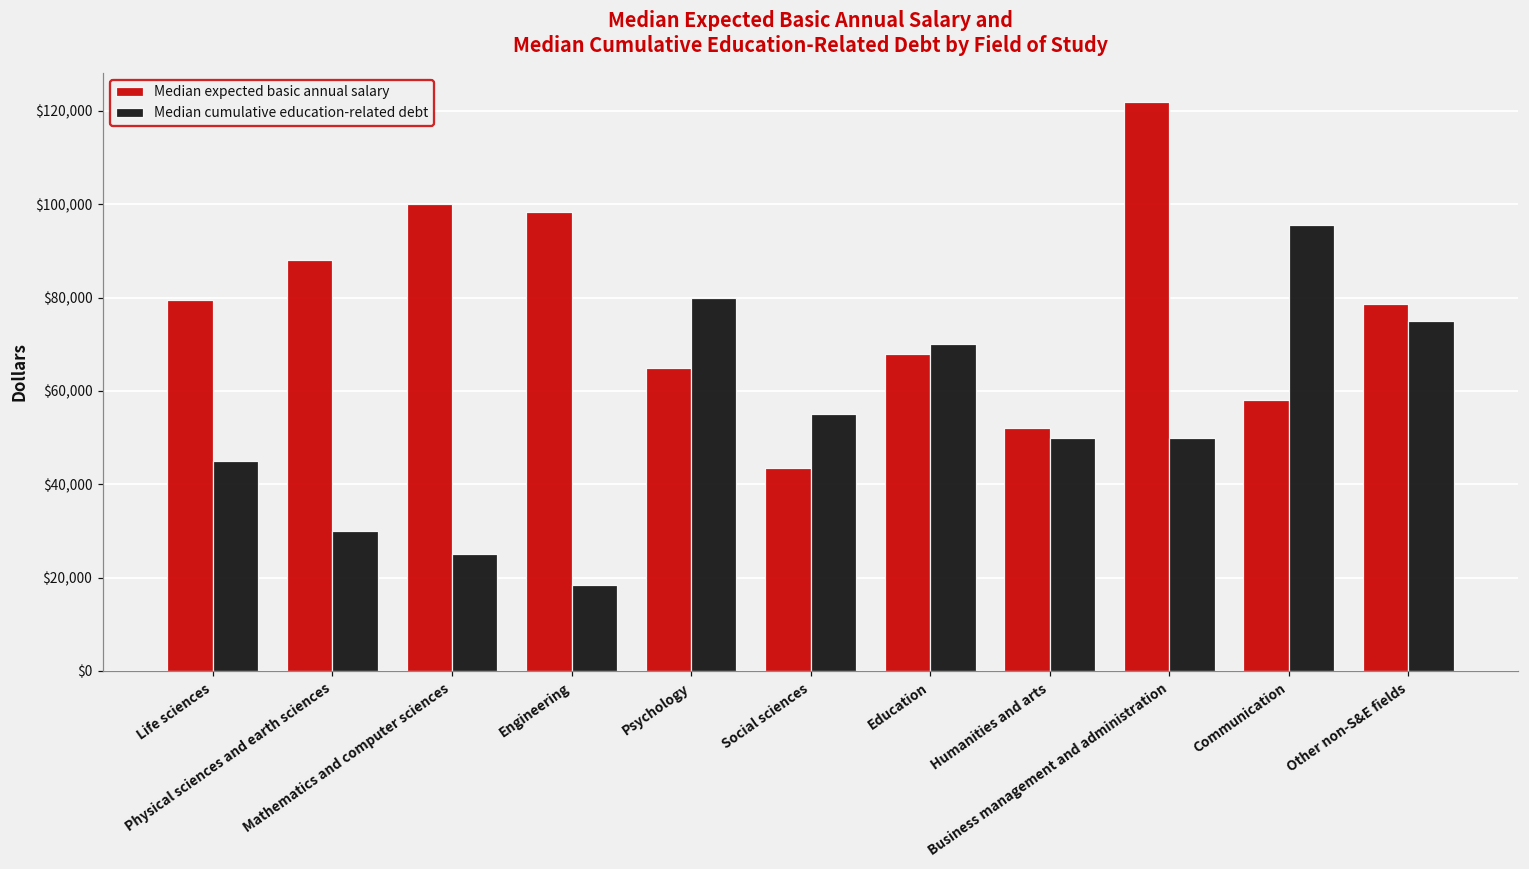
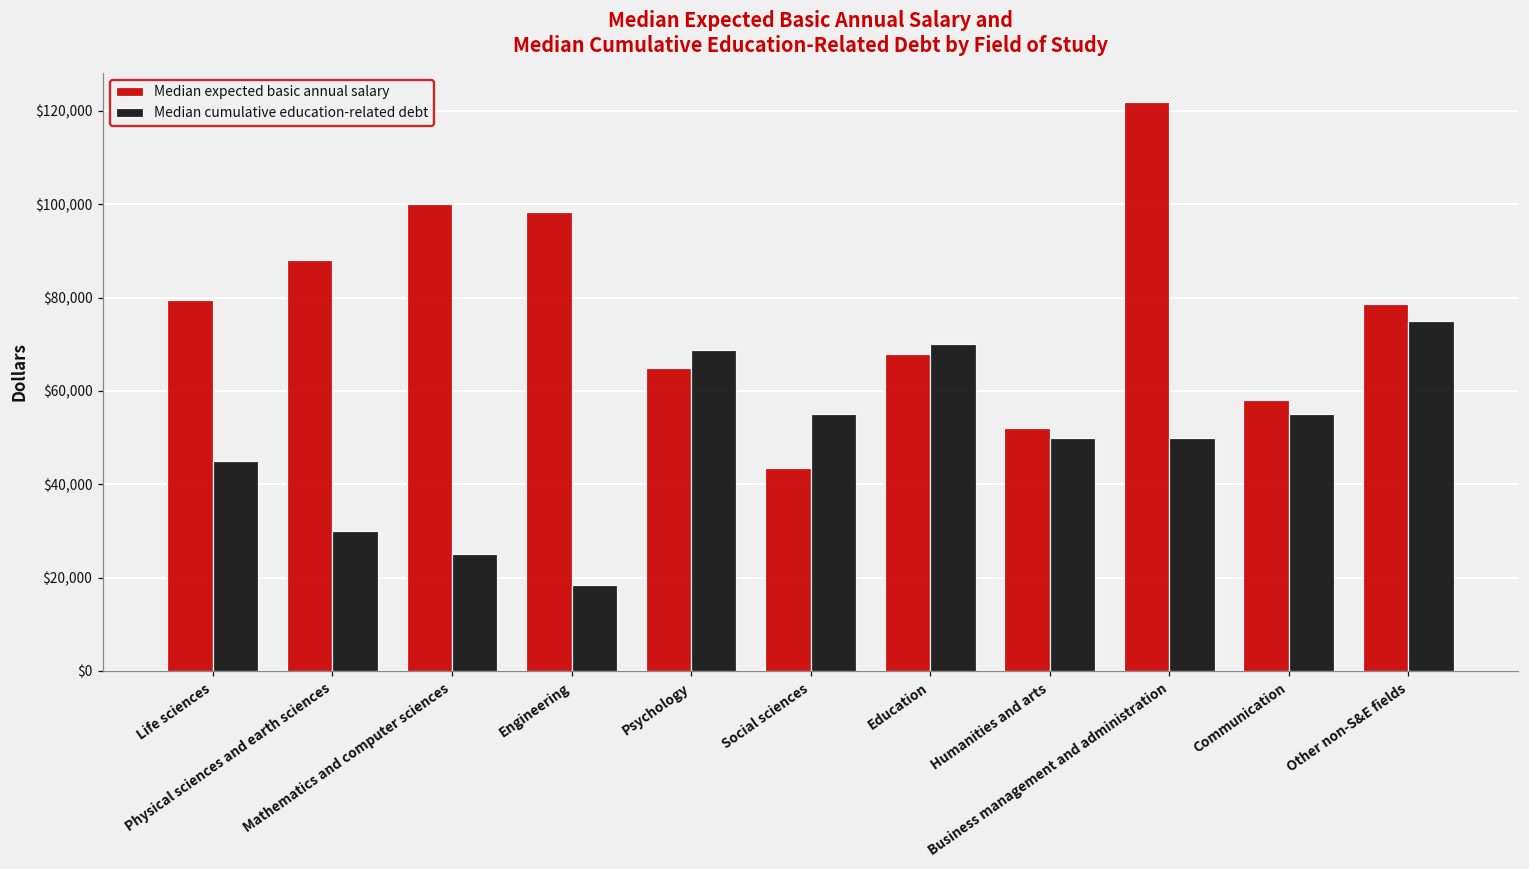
Median cumulative education-related debt, Psychology: $80,000 -> $69,000
Median cumulative education-related debt, Communication: $96,000 -> $55,000
